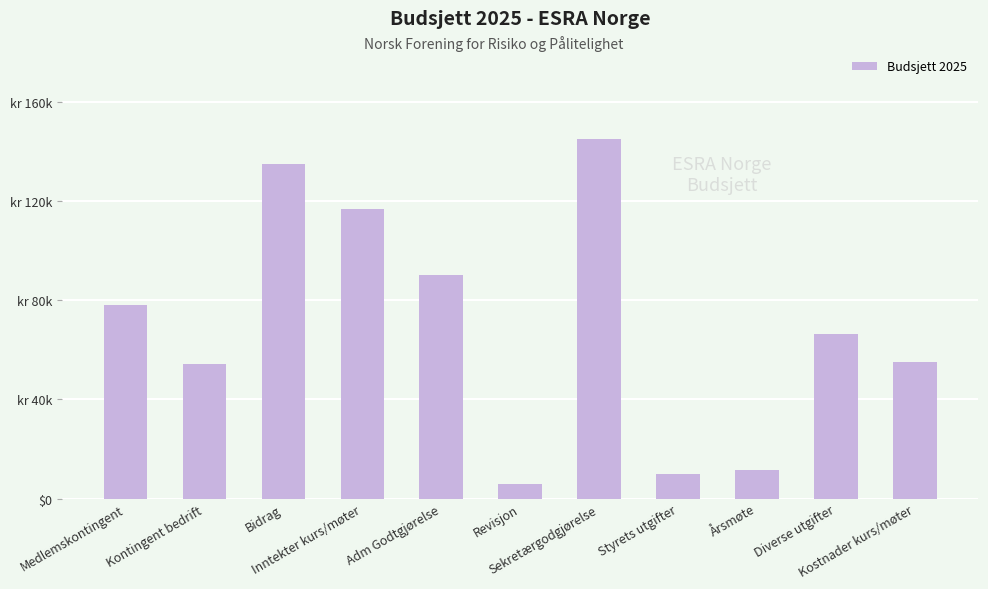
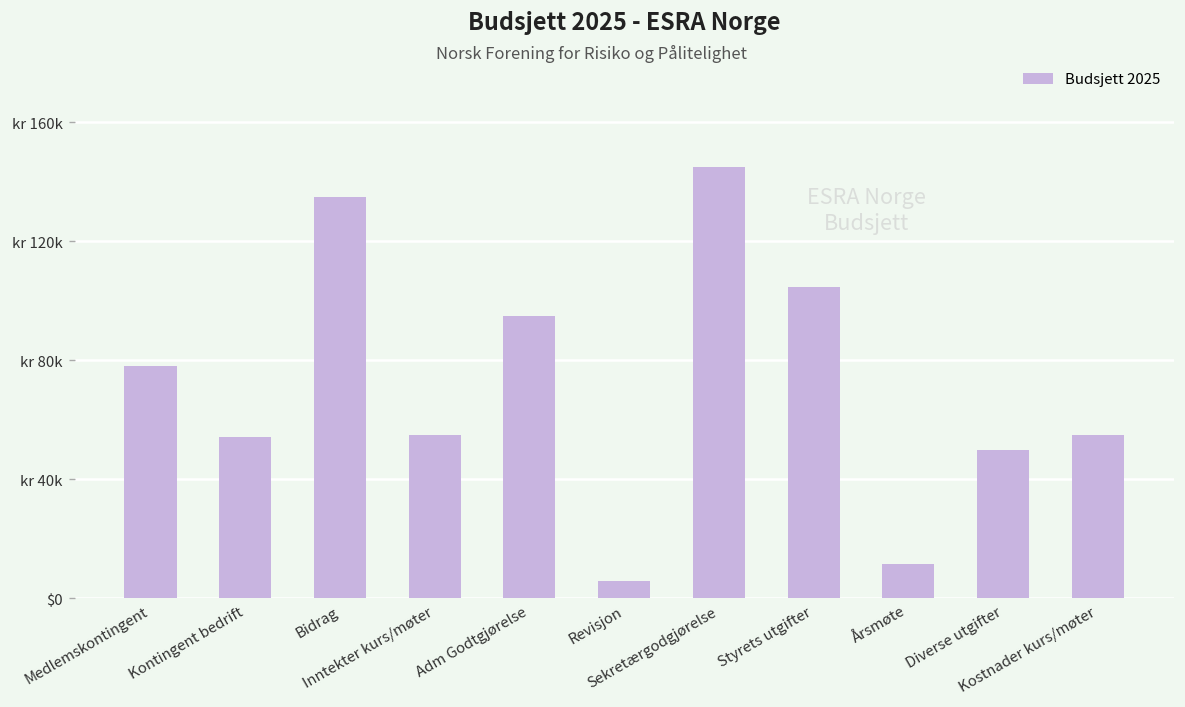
Inntekter kurs/møter: kr 117000 -> kr 55000
Adm Godtgjørelse: kr 90000 -> kr 95000
Styrets utgifter: kr 10000 -> kr 104000
Diverse utgifter: kr 67000 -> kr 50000
